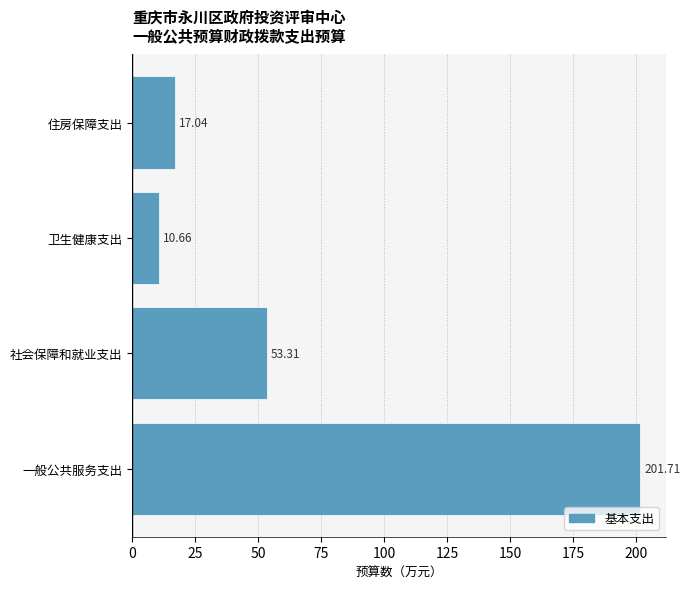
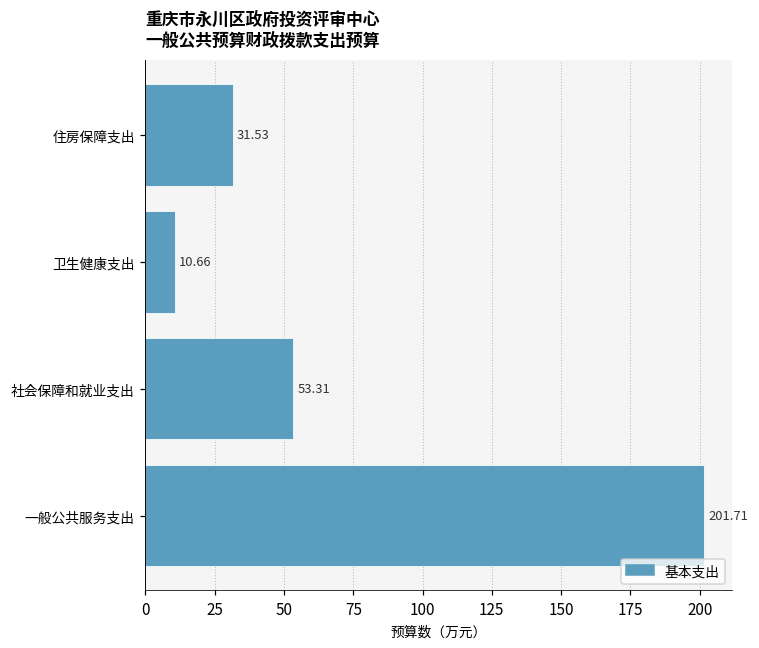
住房保障支出: 17.04 -> 31.53
